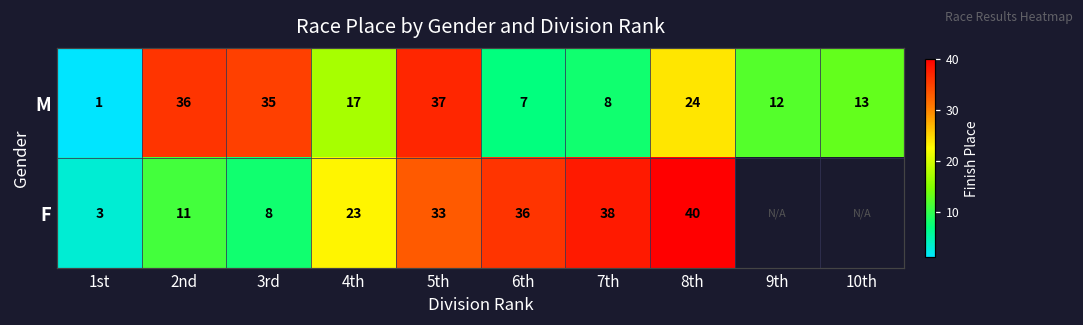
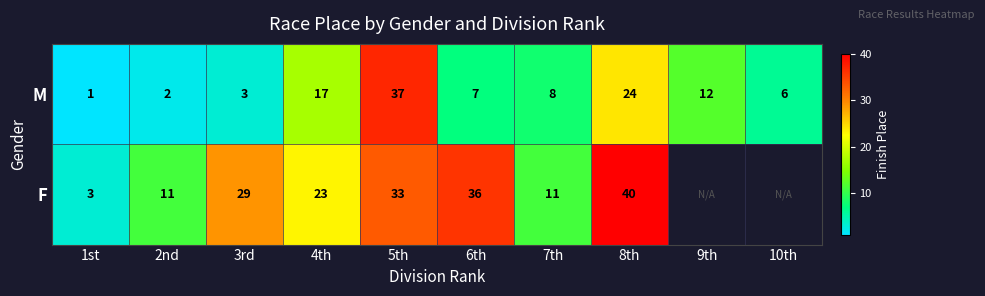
M, 2nd: 36 -> 2
M, 3rd: 35 -> 3
M, 10th: 13 -> 6
F, 3rd: 8 -> 29
F, 7th: 38 -> 11
